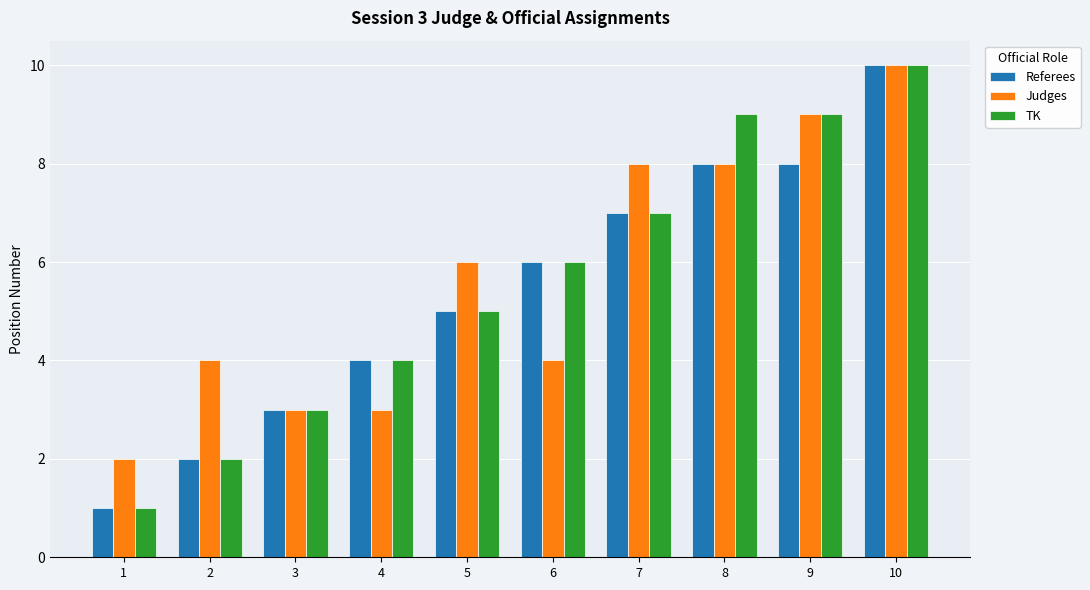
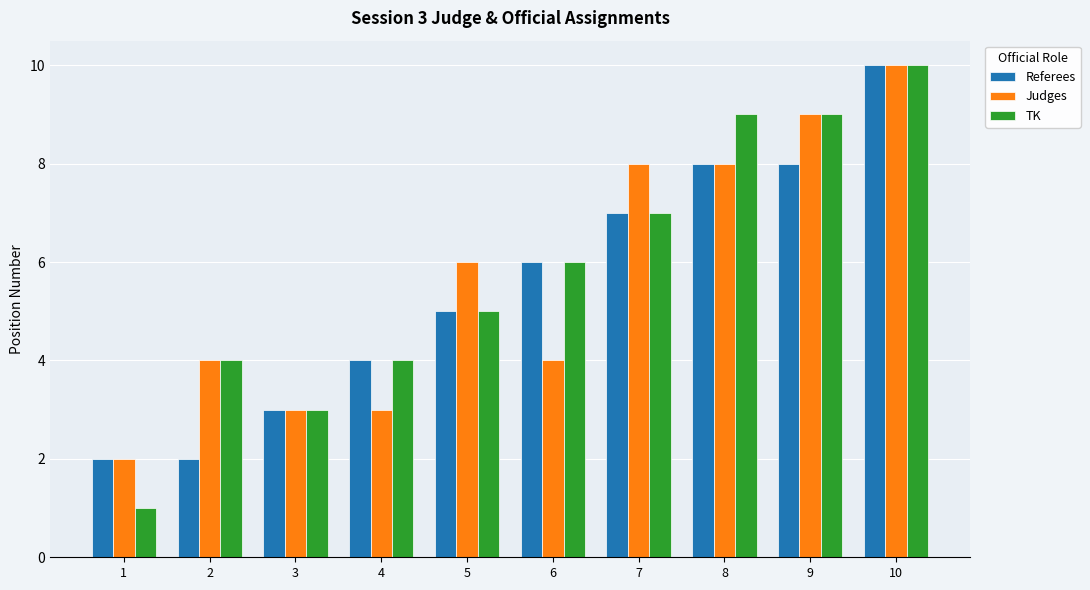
Referees, 1: 1 -> 2
TK, 2: 2 -> 4
